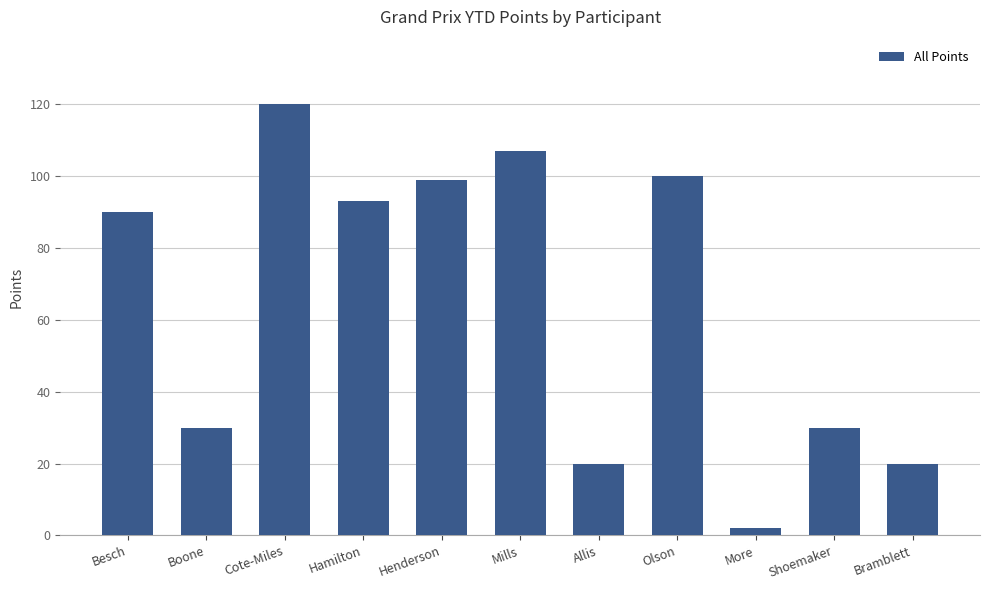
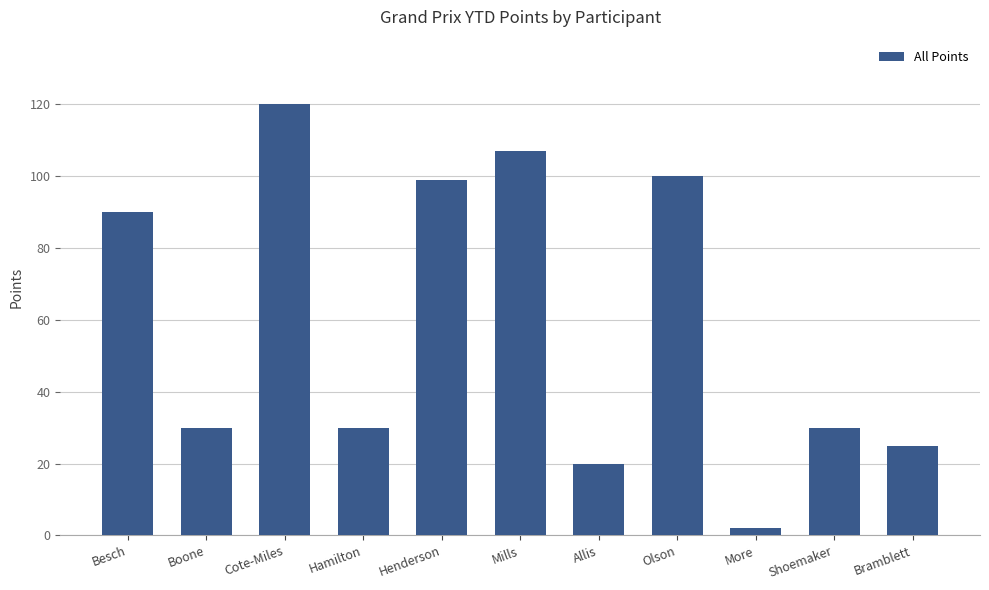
Hamilton: 93 -> 30
Bramblett: 20 -> 25
